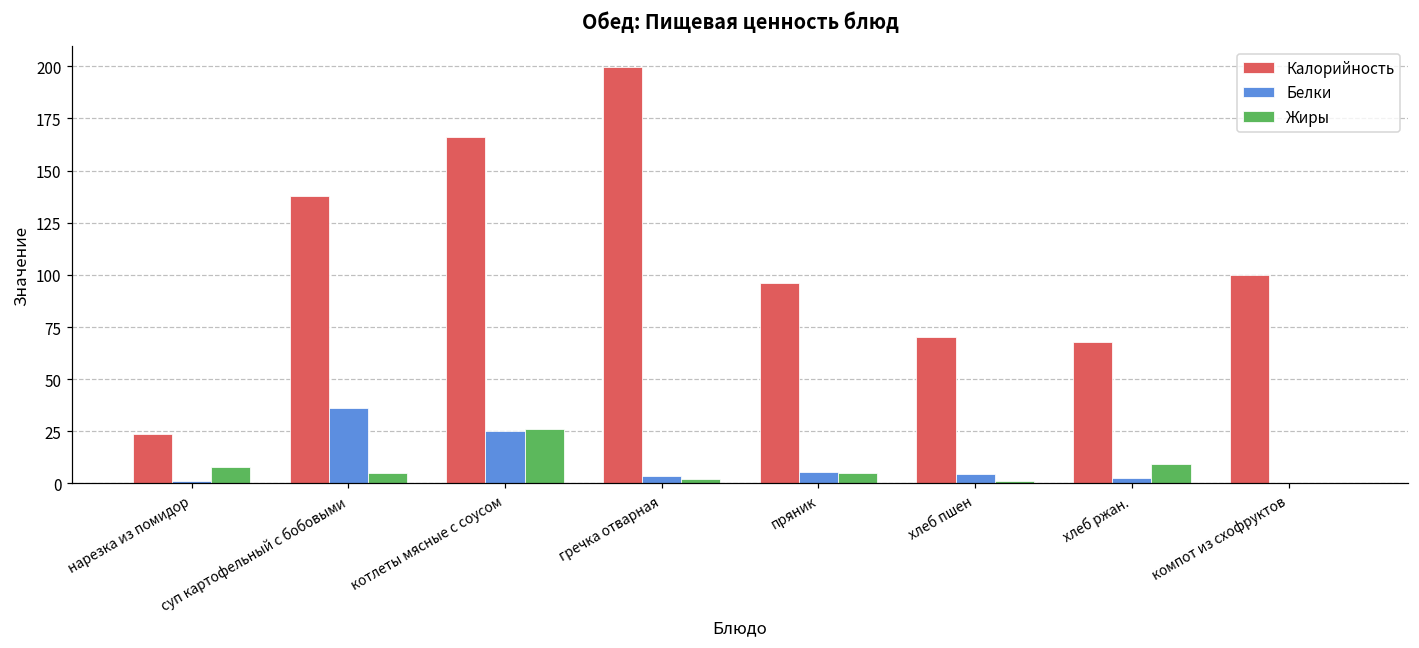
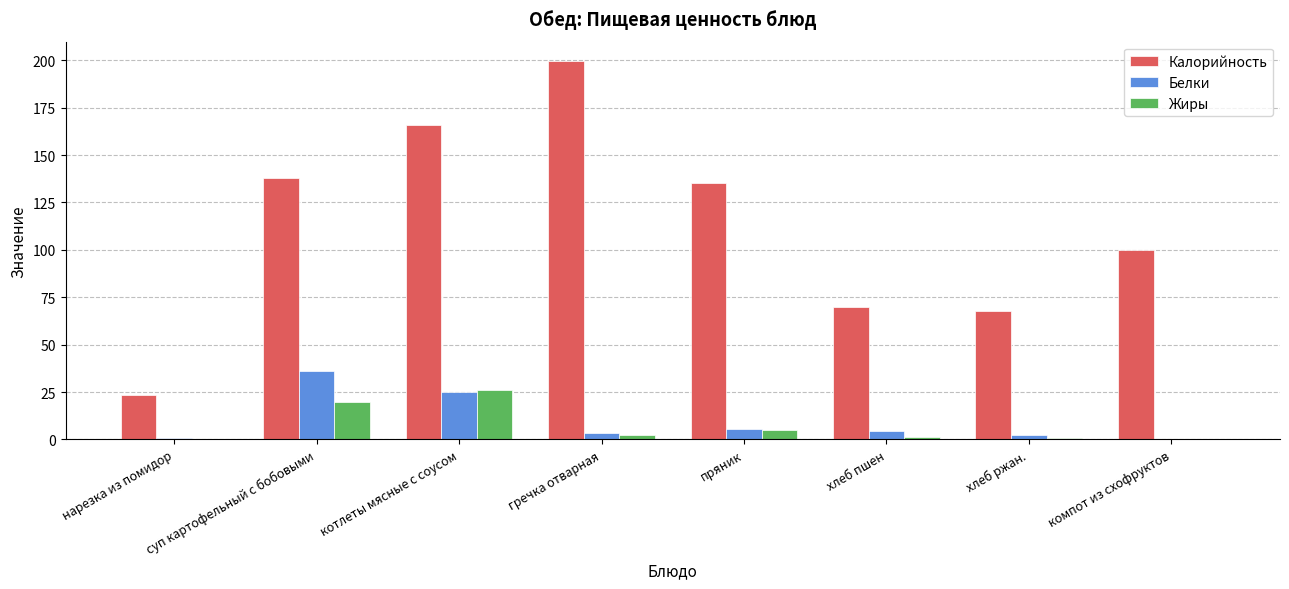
Жиры, нарезка из помидор: 8 -> 0
Жиры, суп картофельный с бобовыми: 5 -> 20
Калорийность, пряник: 96 -> 135
Жиры, хлеб ржан.: 9 -> 1
